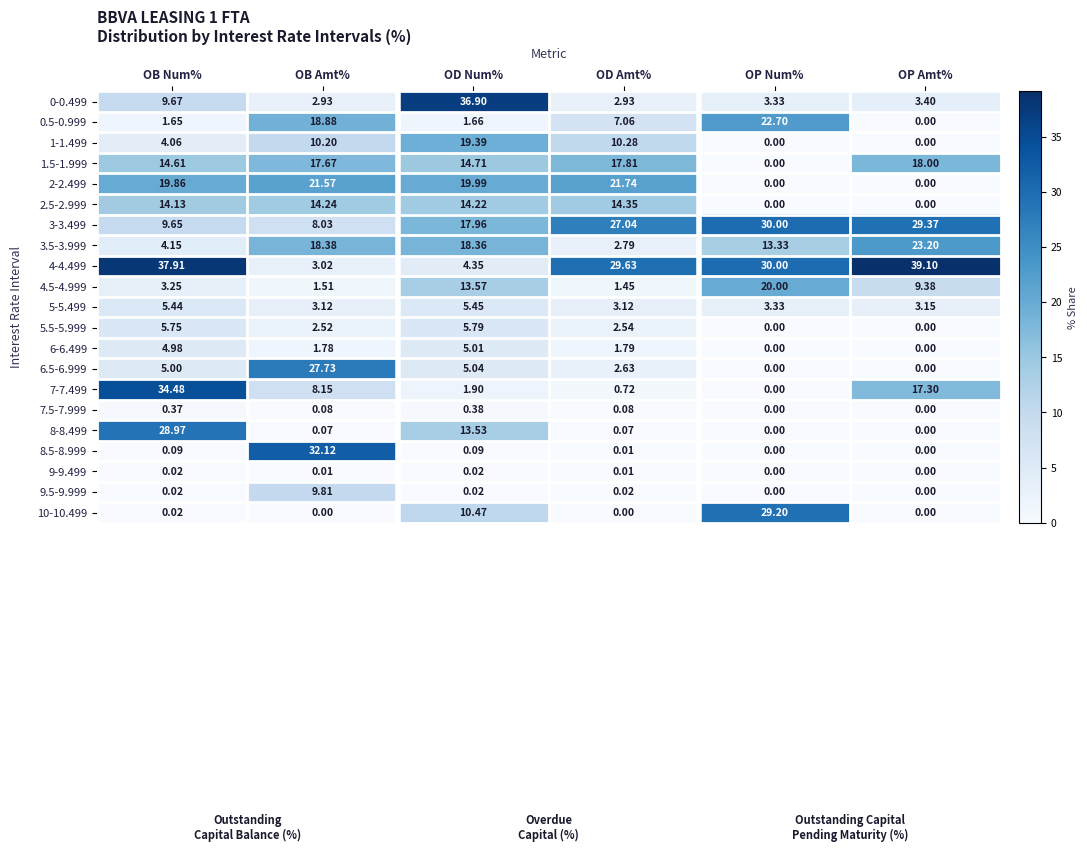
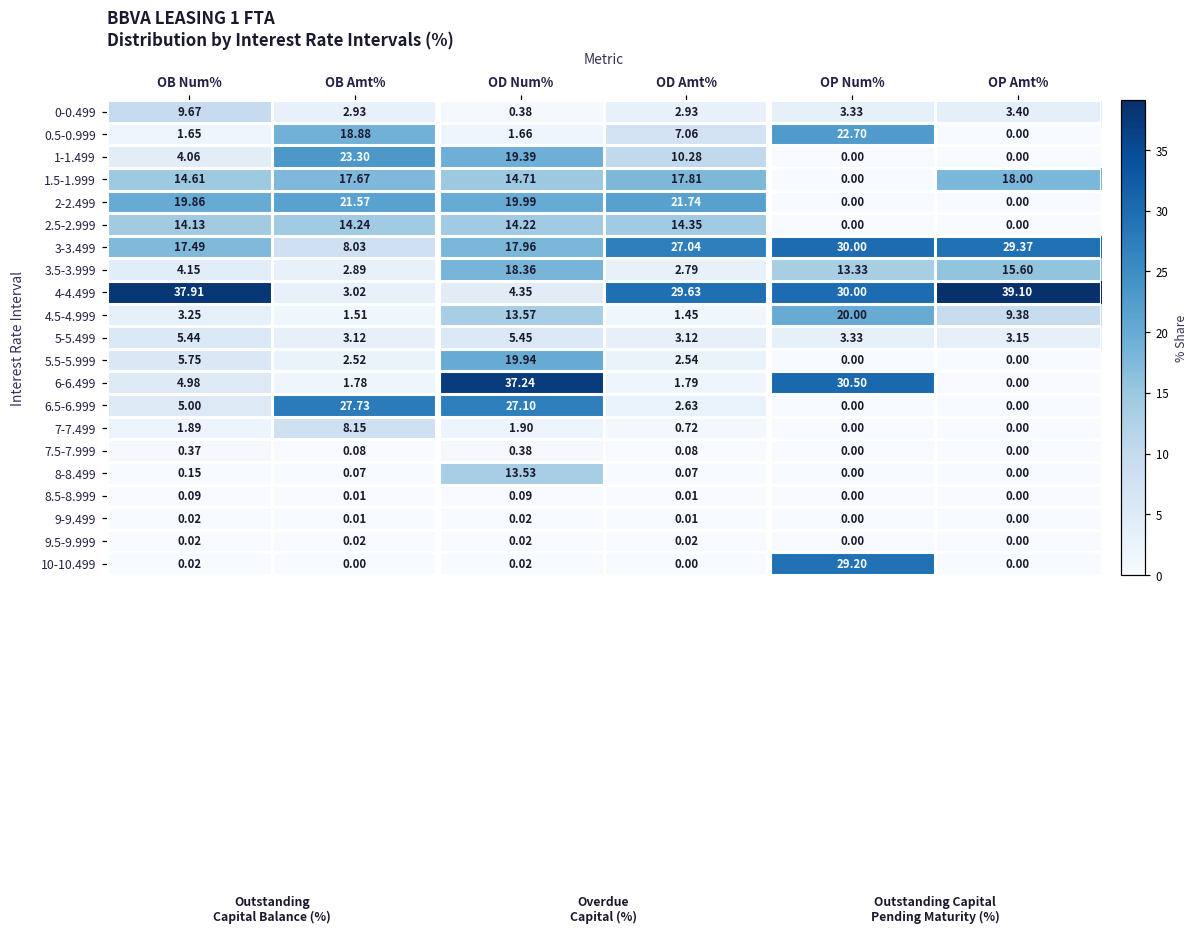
0-0.499, OD Num%: 36.90 -> 0.38
1-1.499, OB Amt%: 10.20 -> 23.30
3-3.499, OB Num%: 9.65 -> 17.49
3.5-3.999, OB Amt%: 18.38 -> 2.89
3.5-3.999, OP Amt%: 23.20 -> 15.60
5.5-5.999, OD Num%: 5.79 -> 19.94
6-6.499, OD Num%: 5.01 -> 37.24
6-6.499, OP Num%: 0.00 -> 30.50
6.5-6.999, OD Num%: 5.04 -> 27.10
7-7.499, OB Num%: 34.48 -> 1.89
7-7.499, OP Amt%: 17.30 -> 0.00
8-8.499, OB Num%: 28.97 -> 0.15
8.5-8.999, OB Amt%: 32.12 -> 0.01
9.5-9.999, OB Amt%: 9.81 -> 0.02
10-10.499, OD Num%: 10.47 -> 0.02
